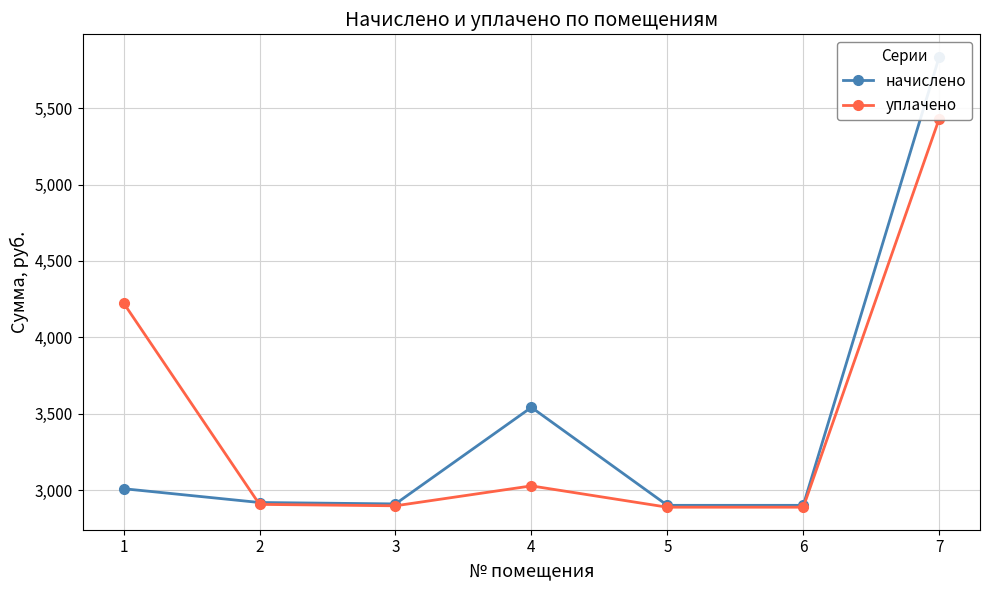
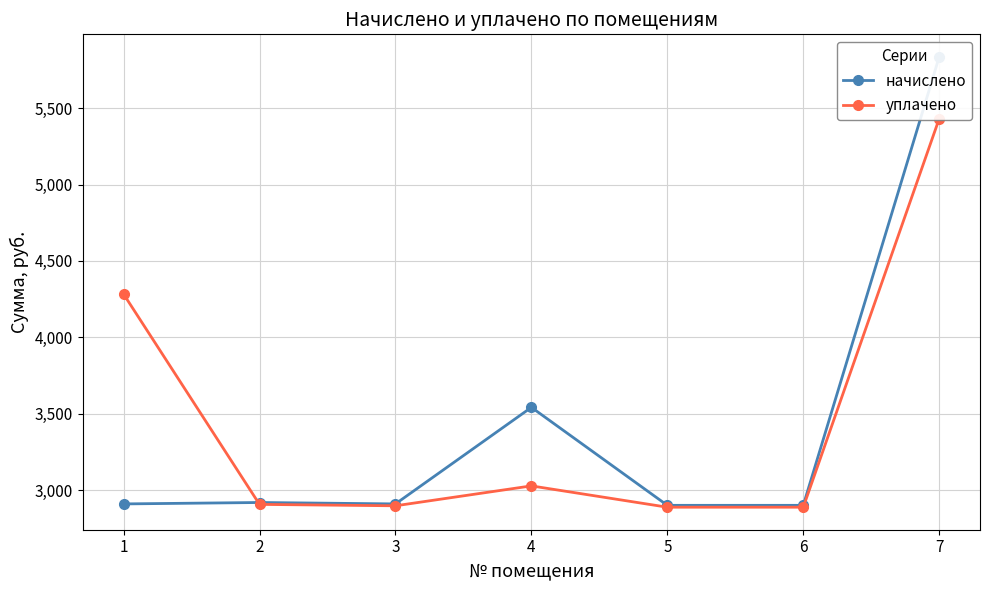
начислено, 1: 3,010 -> 2,910
уплачено, 1: 4,220 -> 4,280
